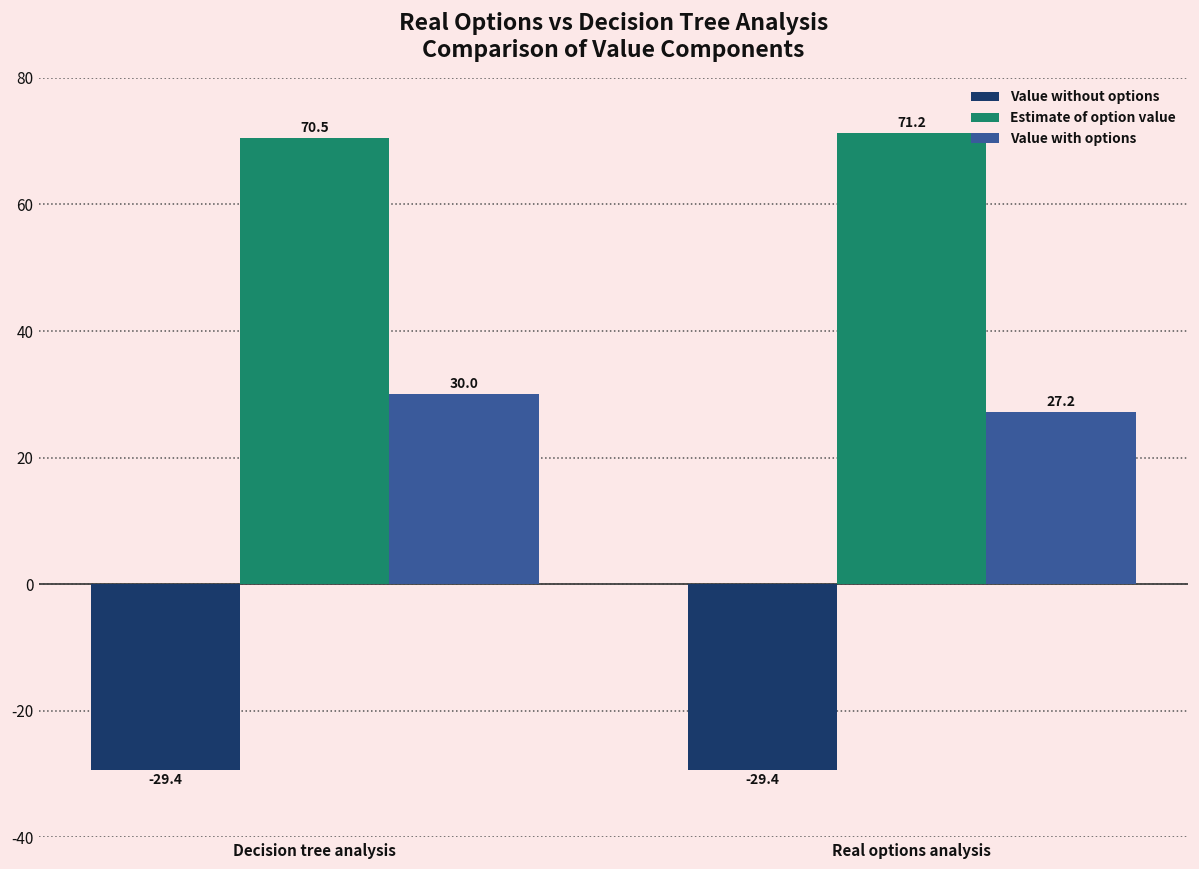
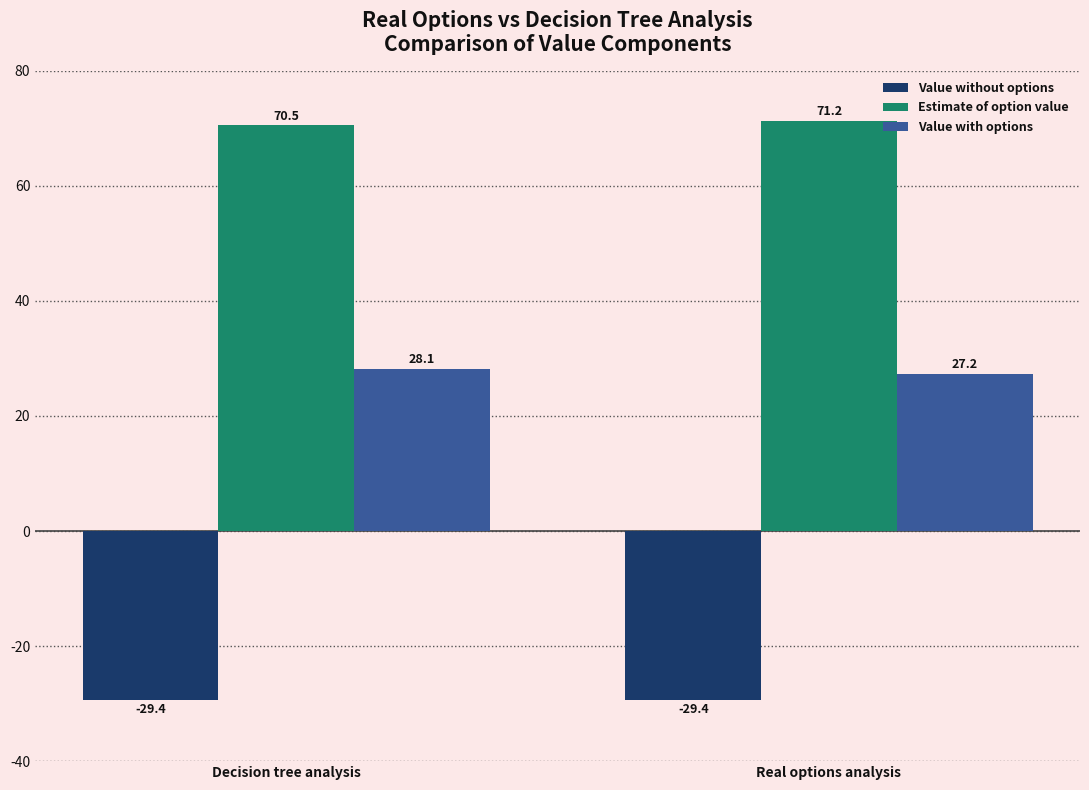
Value with options, Decision tree analysis: 30.0 -> 28.1
